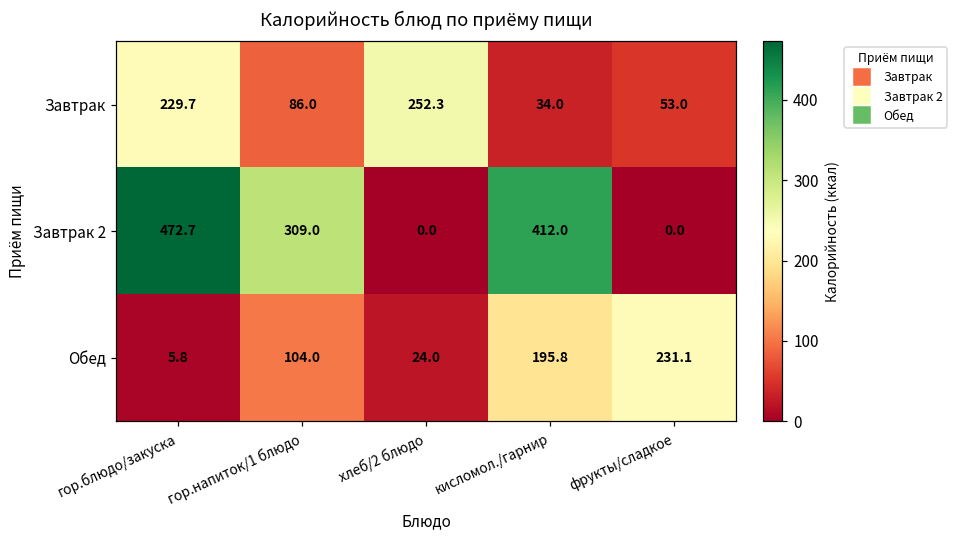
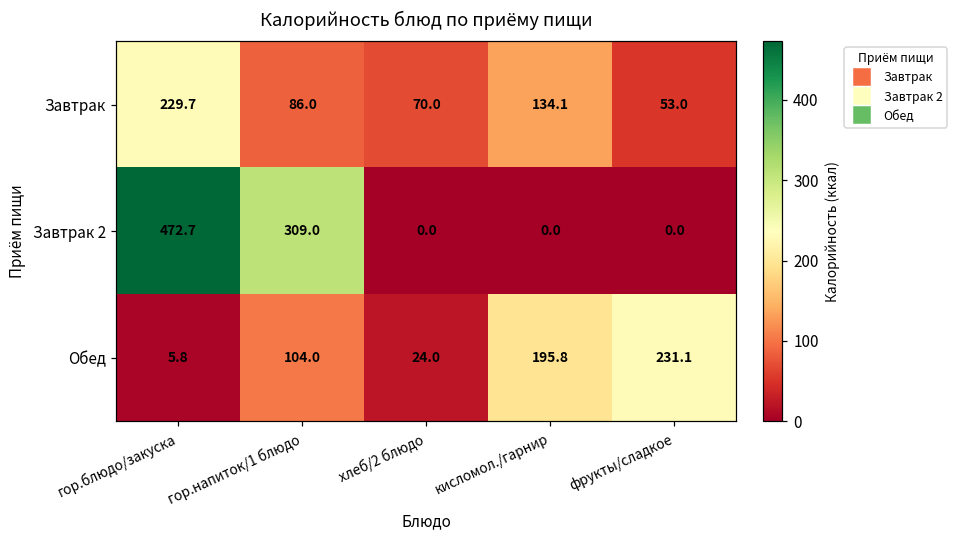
Завтрак, хлеб/2 блюдо: 252.3 -> 70.0
Завтрак, кисломол./гарнир: 34.0 -> 134.1
Завтрак 2, кисломол./гарнир: 412.0 -> 0.0
